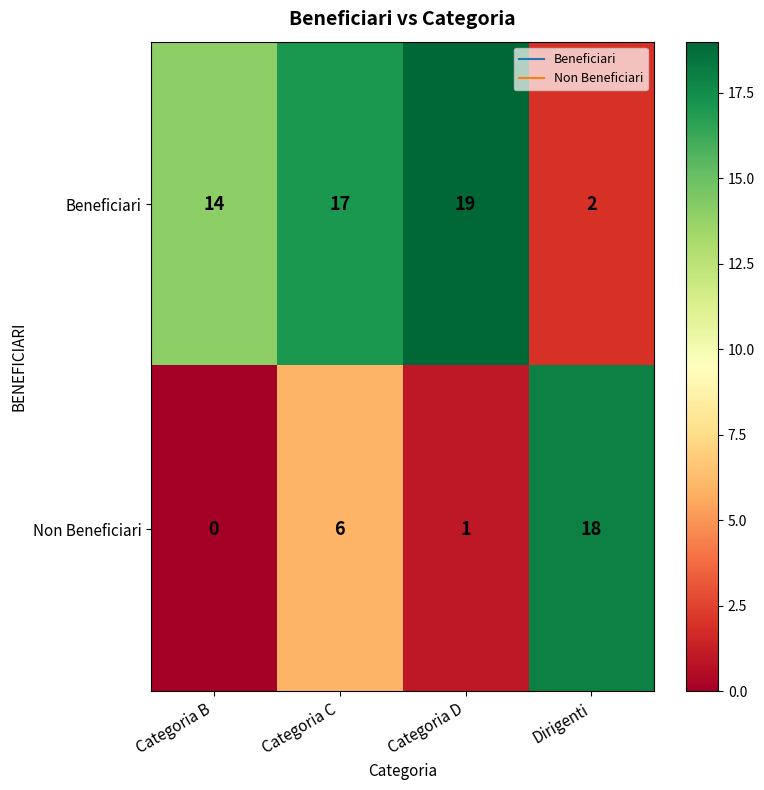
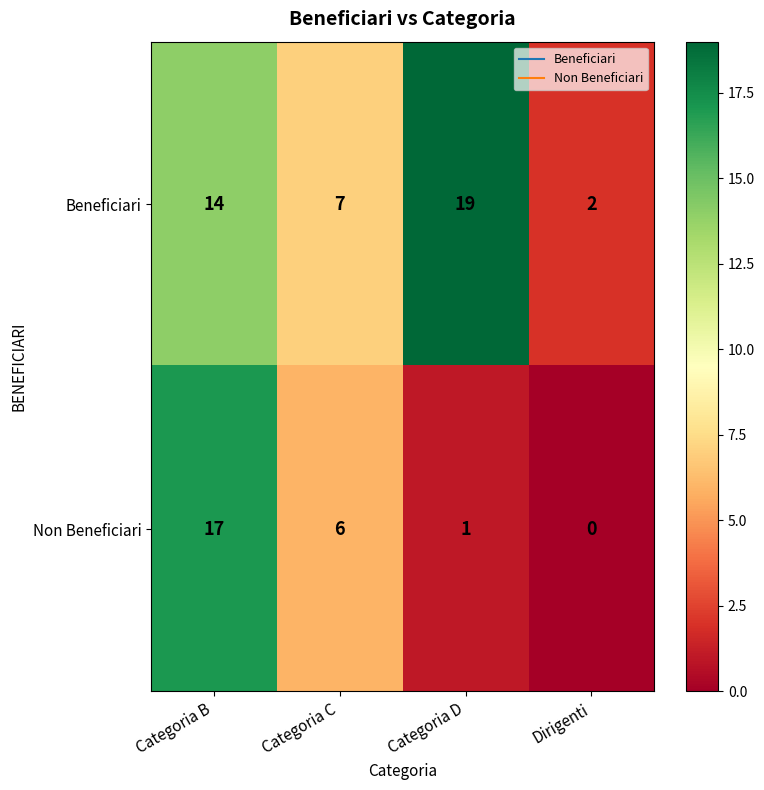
Beneficiari, Categoria C: 17 -> 7
Non Beneficiari, Categoria B: 0 -> 17
Non Beneficiari, Dirigenti: 18 -> 0
